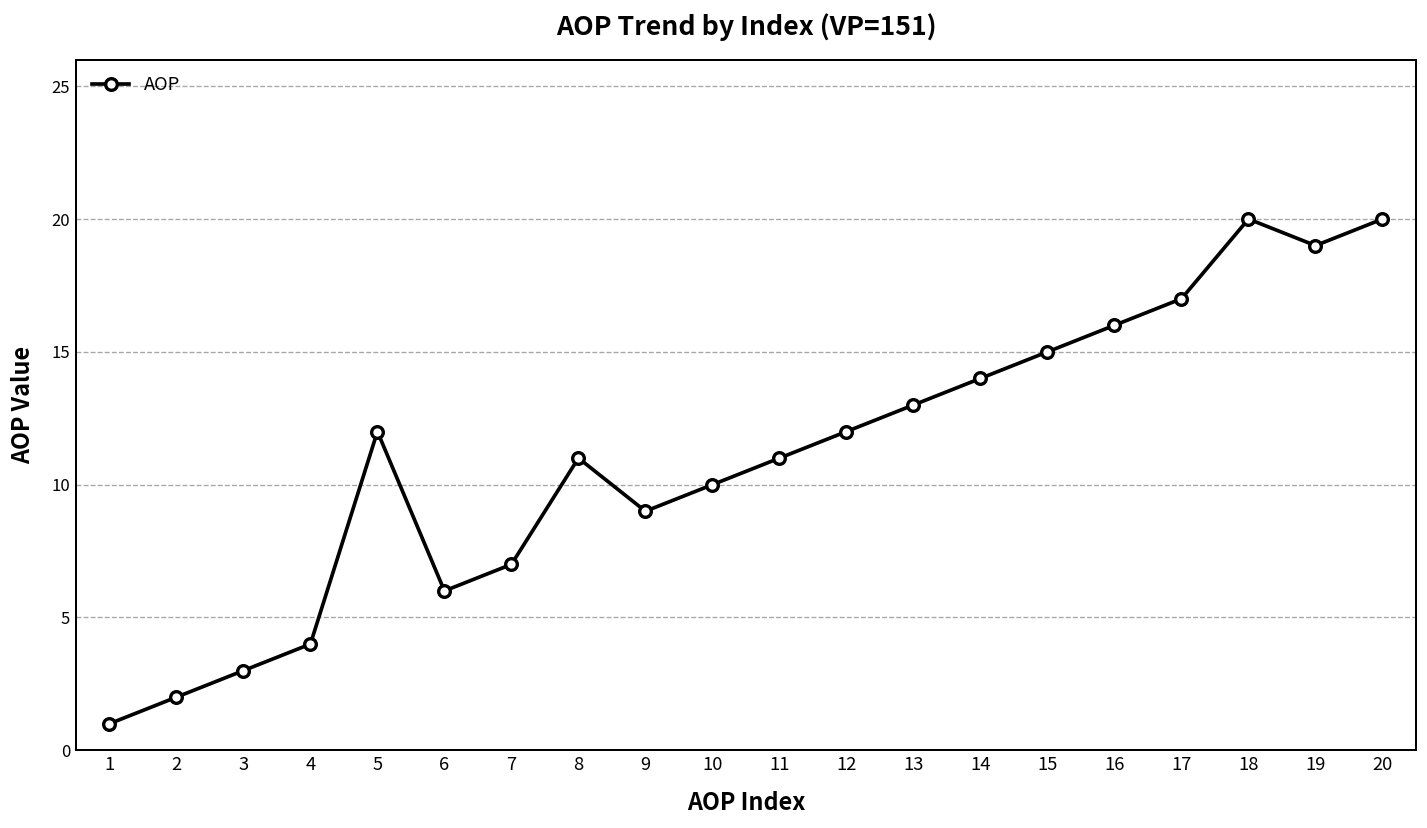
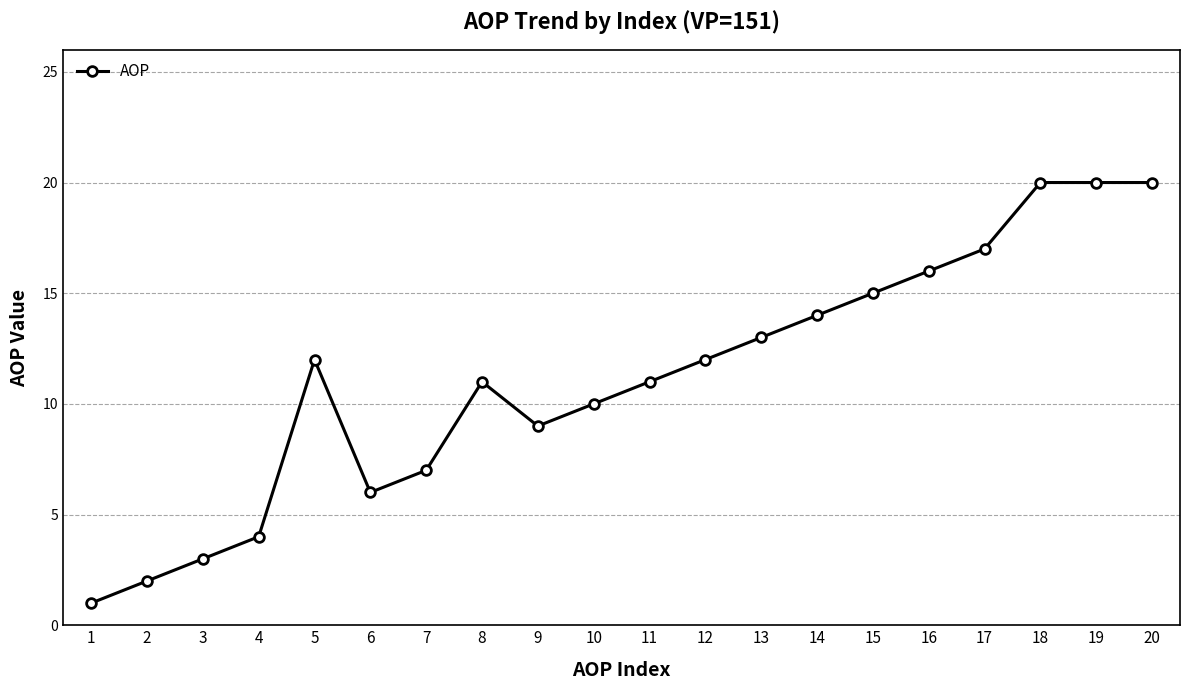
19: 19 -> 20
